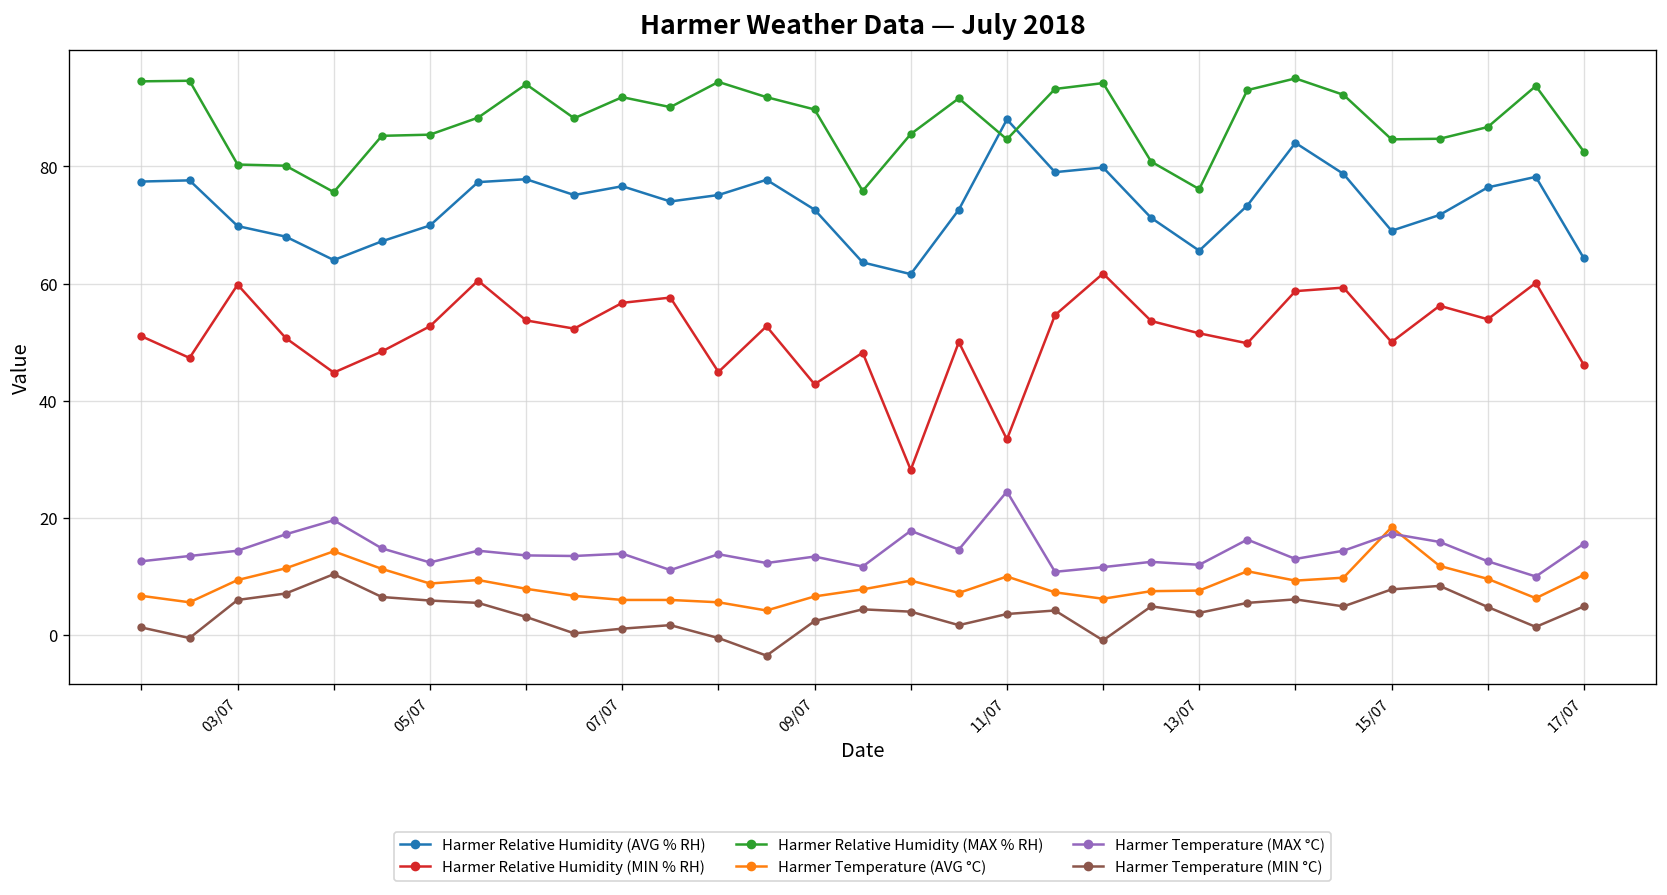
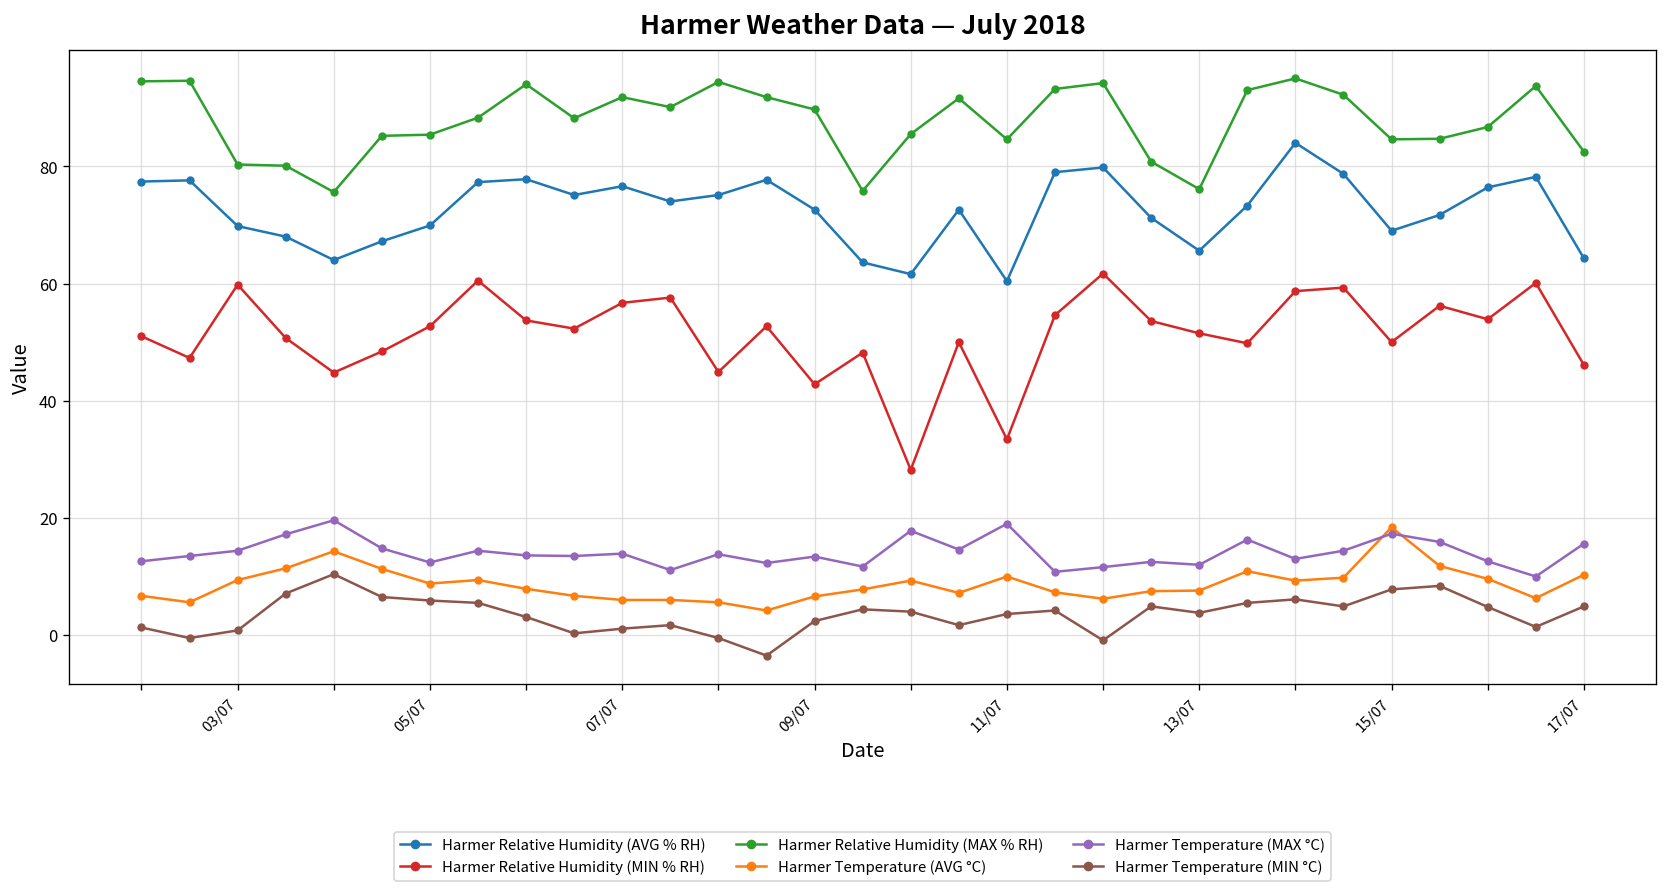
Harmer Temperature (MIN °C), 03/07: 6 -> 1
Harmer Relative Humidity (AVG % RH), 11/07: 88 -> 60
Harmer Temperature (MAX °C), 11/07: 25 -> 19
